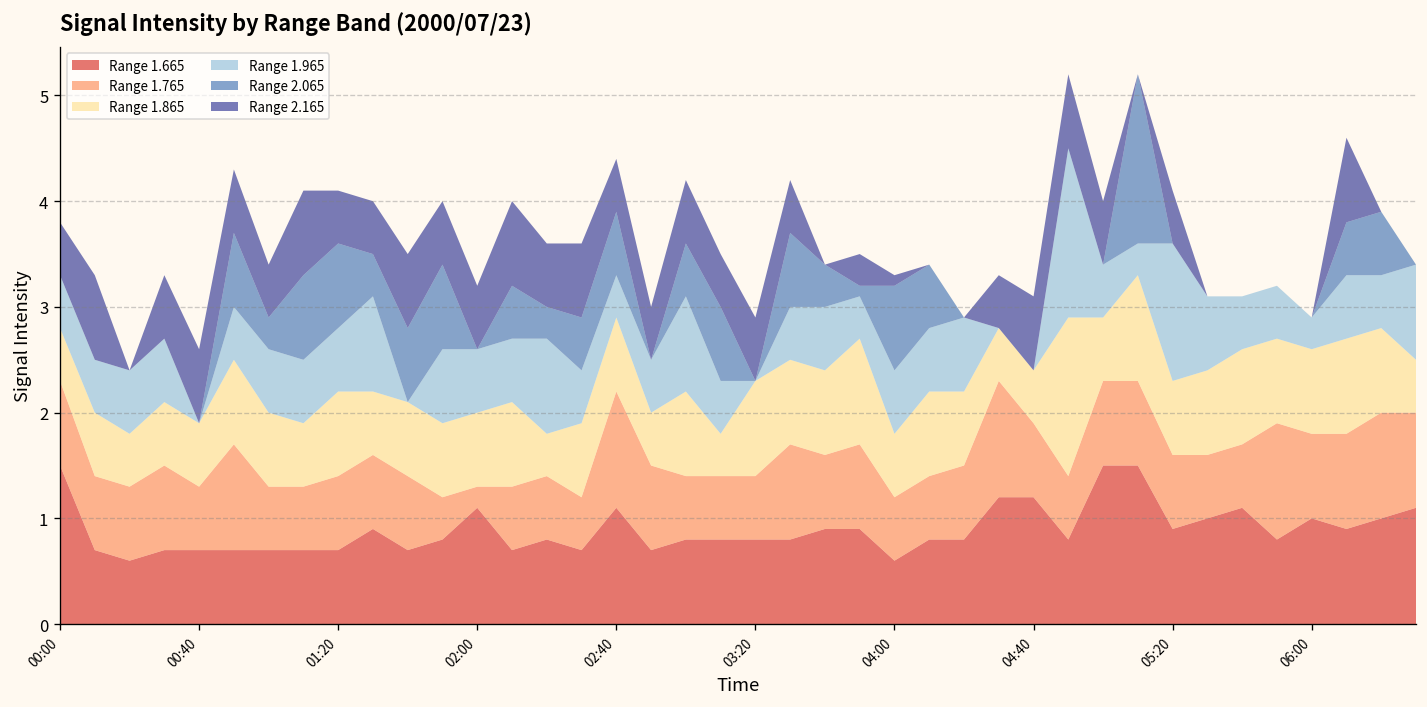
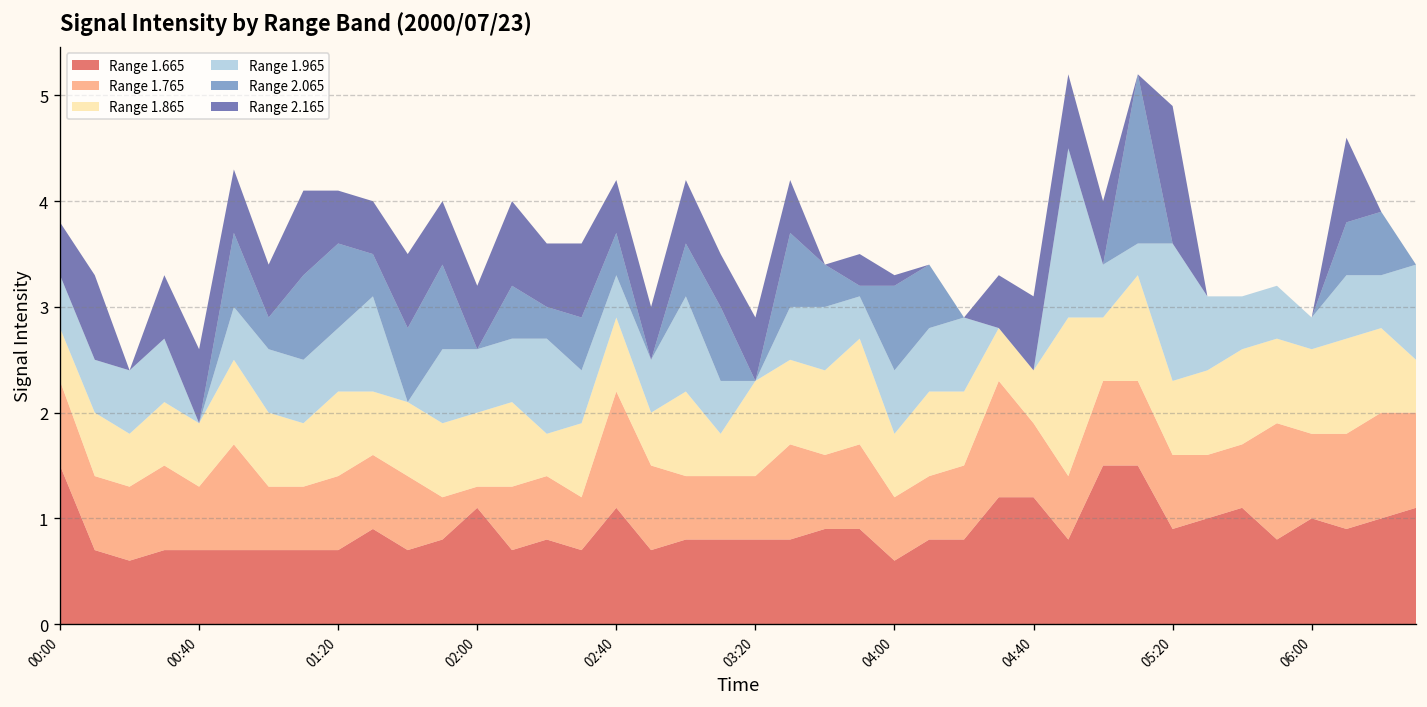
Range 2.065, 02:40: 0.6 -> 0.4
Range 2.165, 05:20: 0.5 -> 1.3
